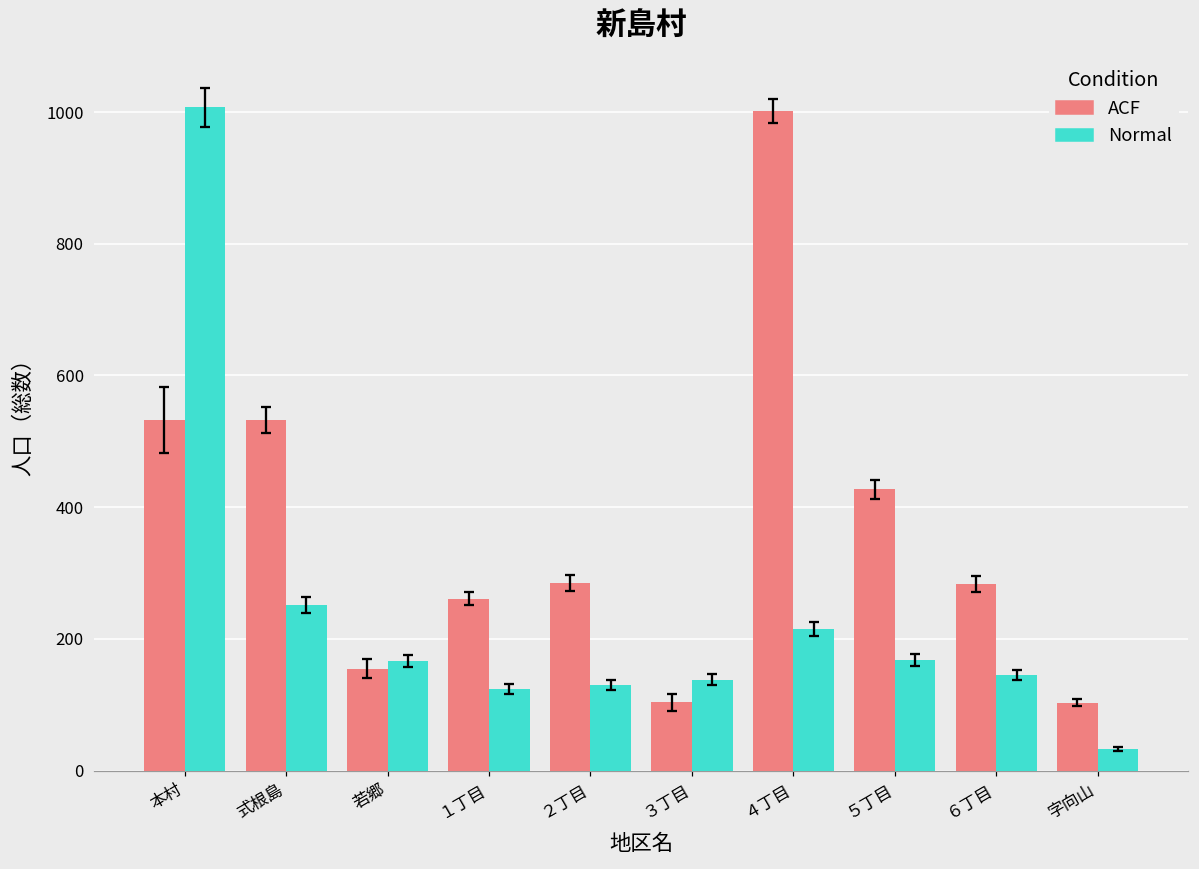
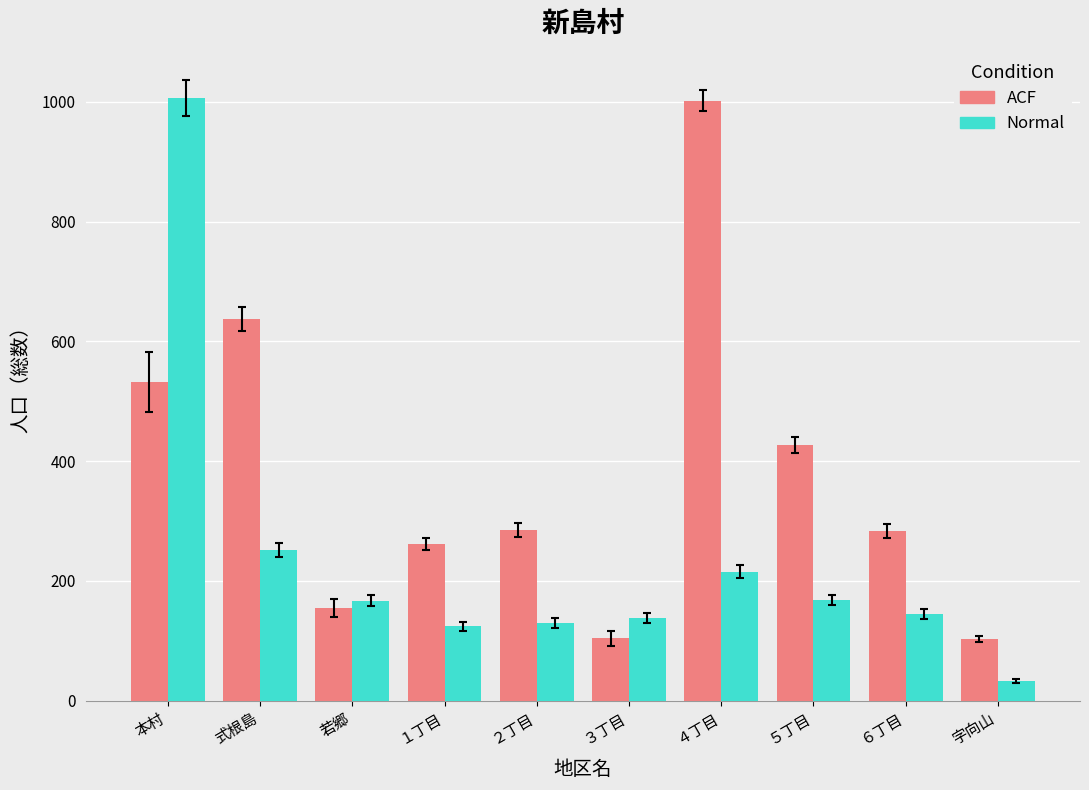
ACF, 式根島: 530 -> 640
